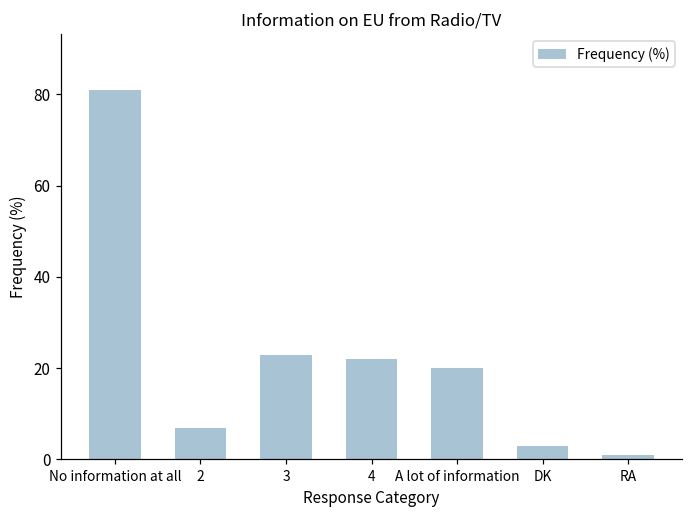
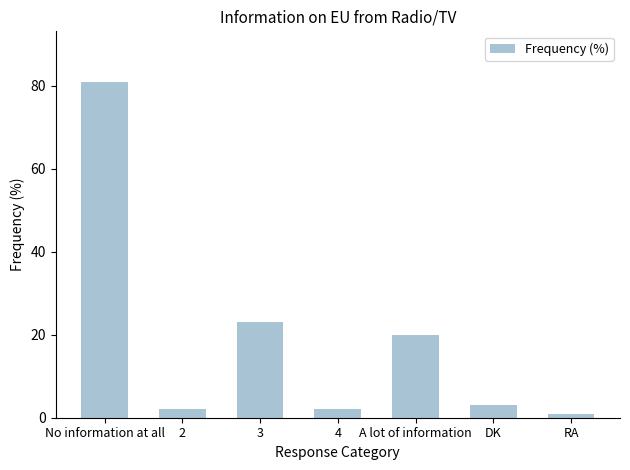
2: 7 -> 2
4: 22 -> 2
